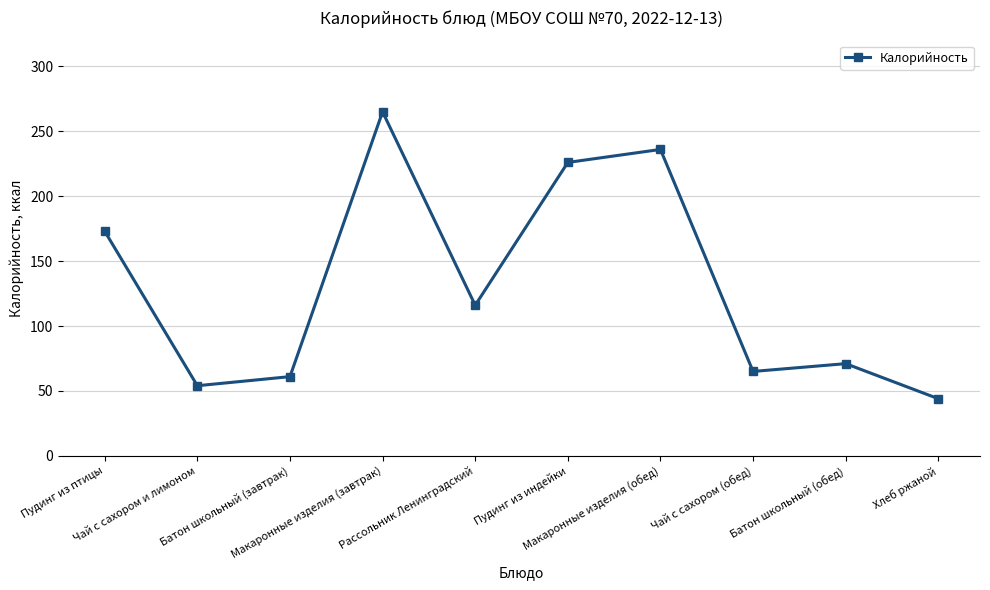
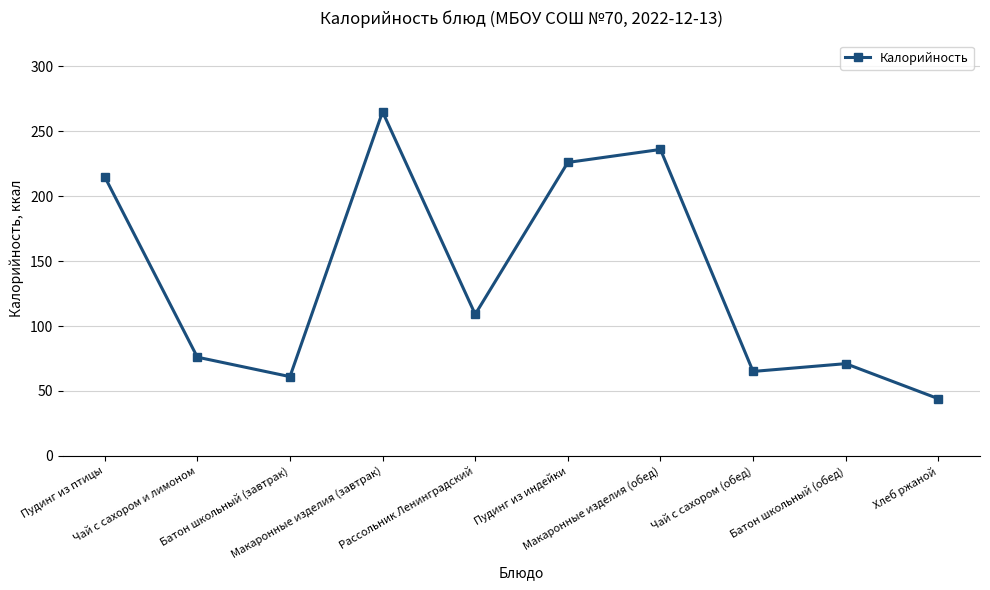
Пудинг из птицы: 173 -> 215
Чай с сахором и лимоном: 54 -> 76
Рассольник Ленинградский: 116 -> 109
